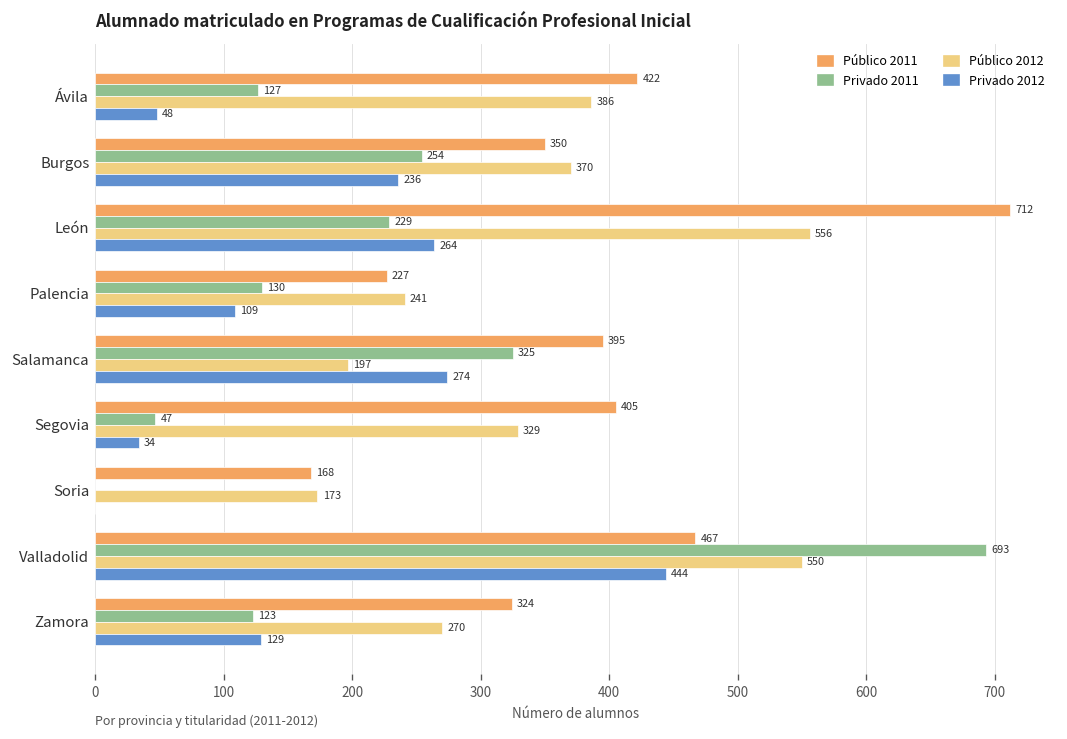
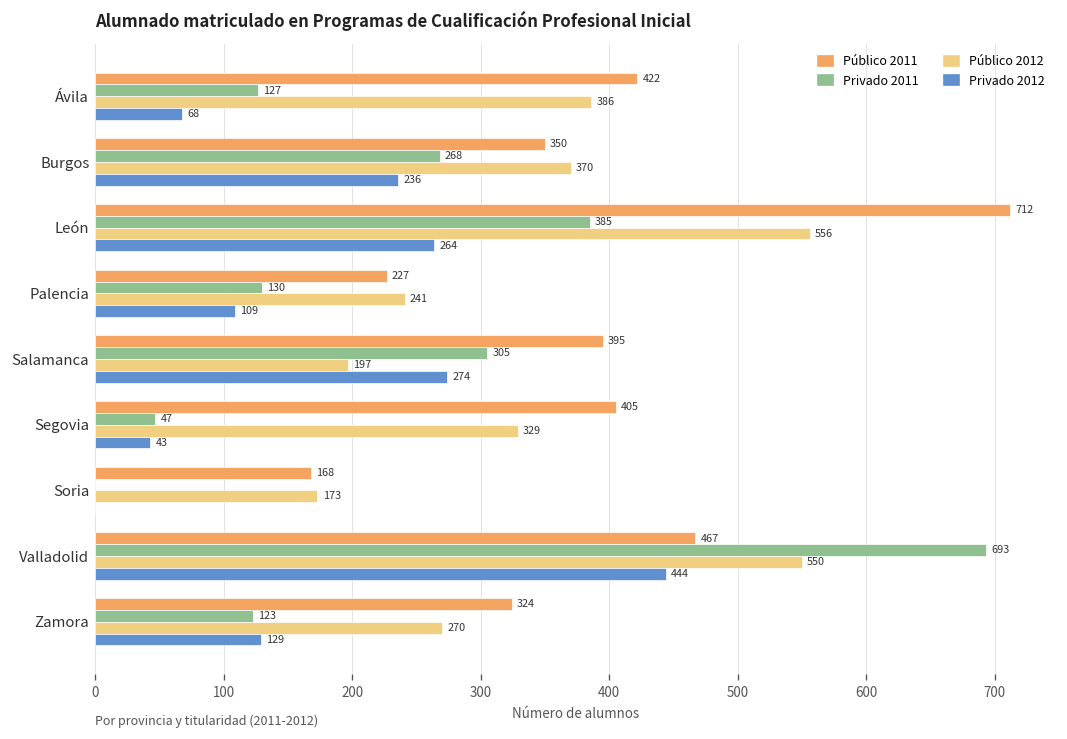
Privado 2012, Ávila: 48 -> 68
Privado 2011, Burgos: 254 -> 268
Privado 2011, León: 229 -> 385
Privado 2011, Salamanca: 325 -> 305
Privado 2012, Segovia: 34 -> 43
